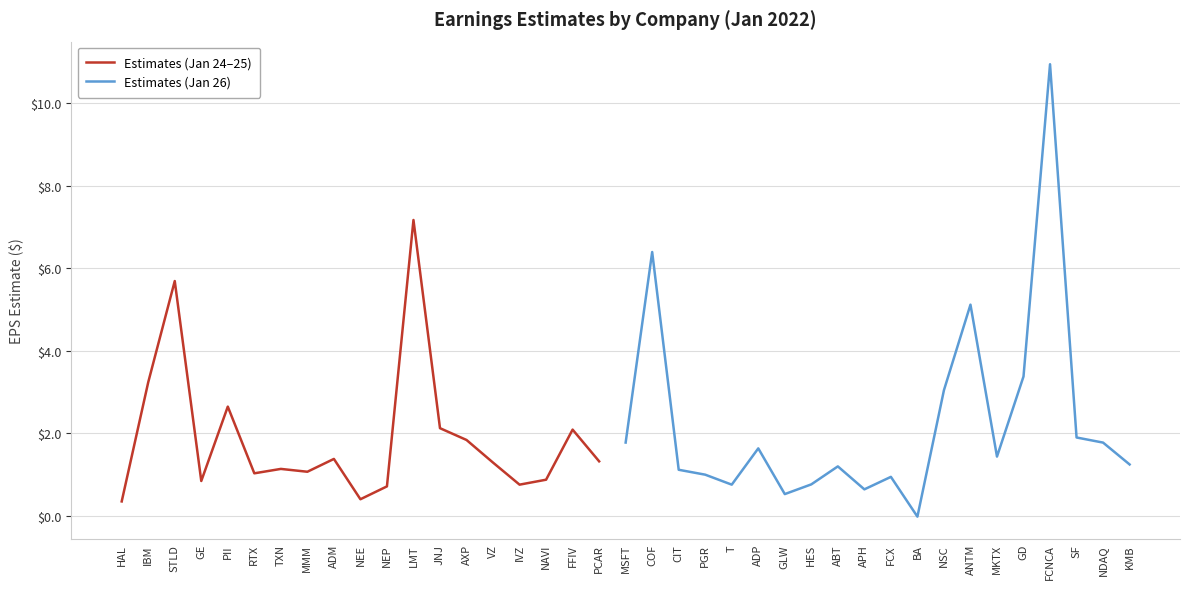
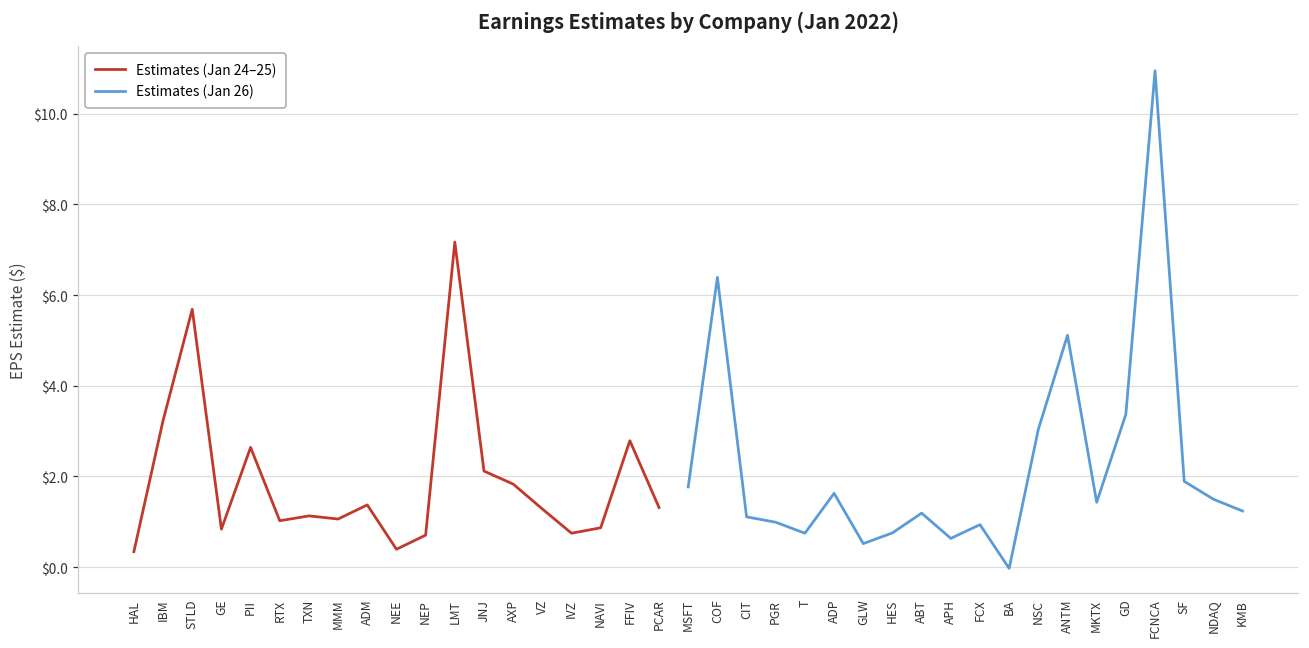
Estimates (Jan 24–25), FFIV: $2.1 -> $2.8
Estimates (Jan 26), NDAQ: $1.8 -> $1.5
